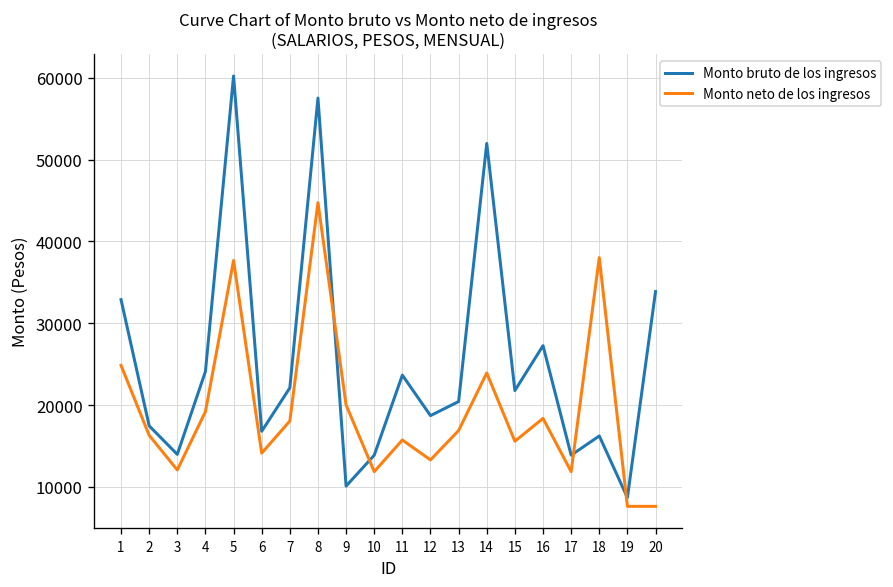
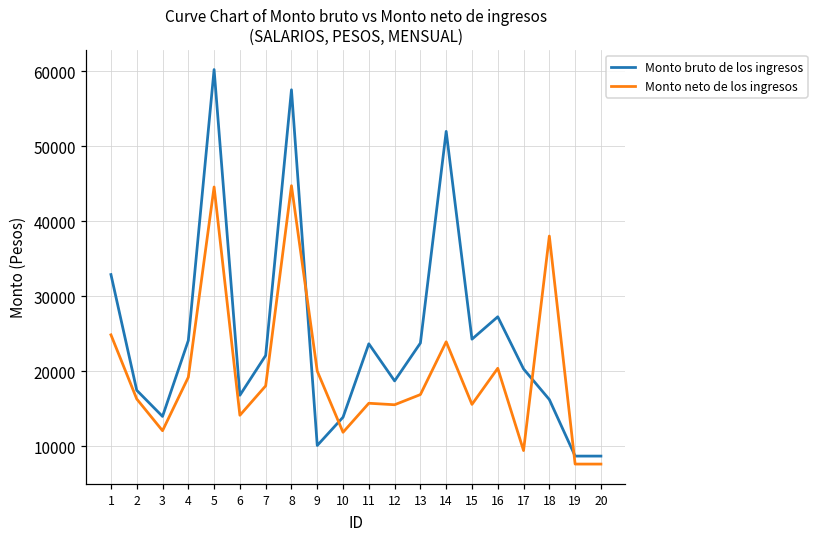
Monto neto de los ingresos, 5: 38000 -> 45000
Monto neto de los ingresos, 12: 13000 -> 16000
Monto bruto de los ingresos, 13: 20000 -> 24000
Monto bruto de los ingresos, 15: 22000 -> 24000
Monto neto de los ingresos, 16: 18000 -> 20000
Monto bruto de los ingresos, 17: 14000 -> 20000
Monto neto de los ingresos, 17: 12000 -> 9000
Monto bruto de los ingresos, 20: 34000 -> 9000
